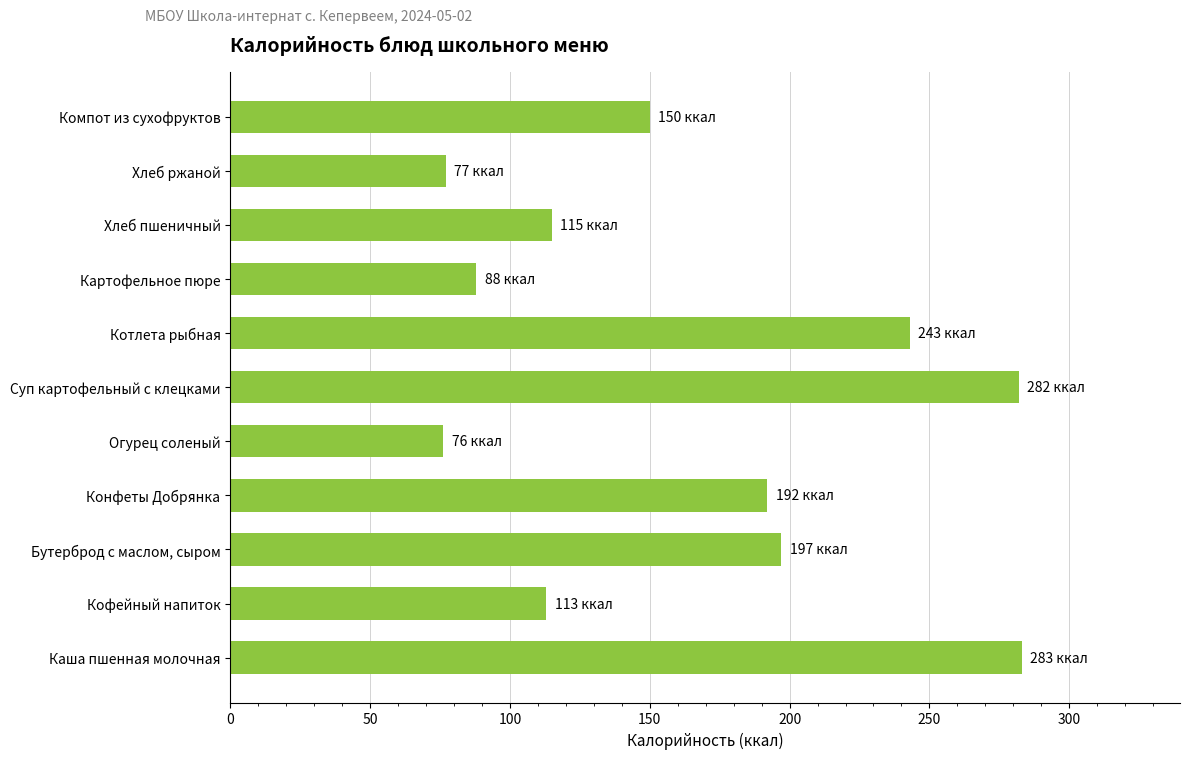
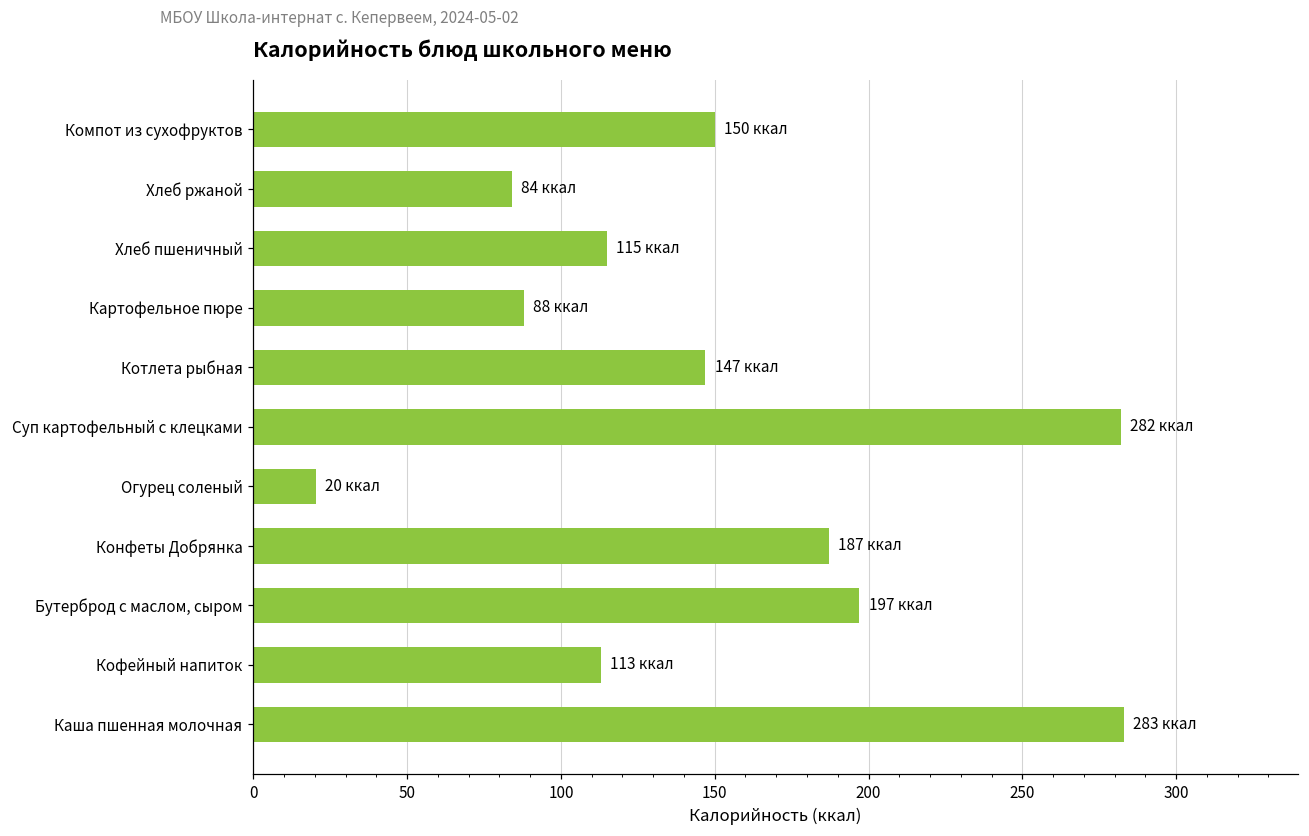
Хлеб ржаной: 77 -> 84
Котлета рыбная: 243 -> 147
Огурец соленый: 76 -> 20
Конфеты Добрянка: 192 -> 187
